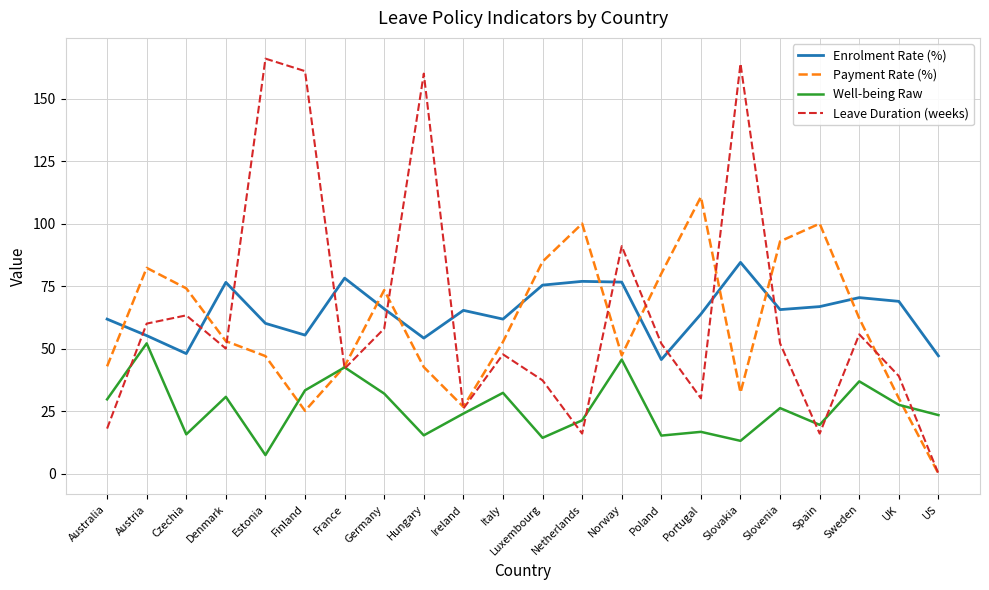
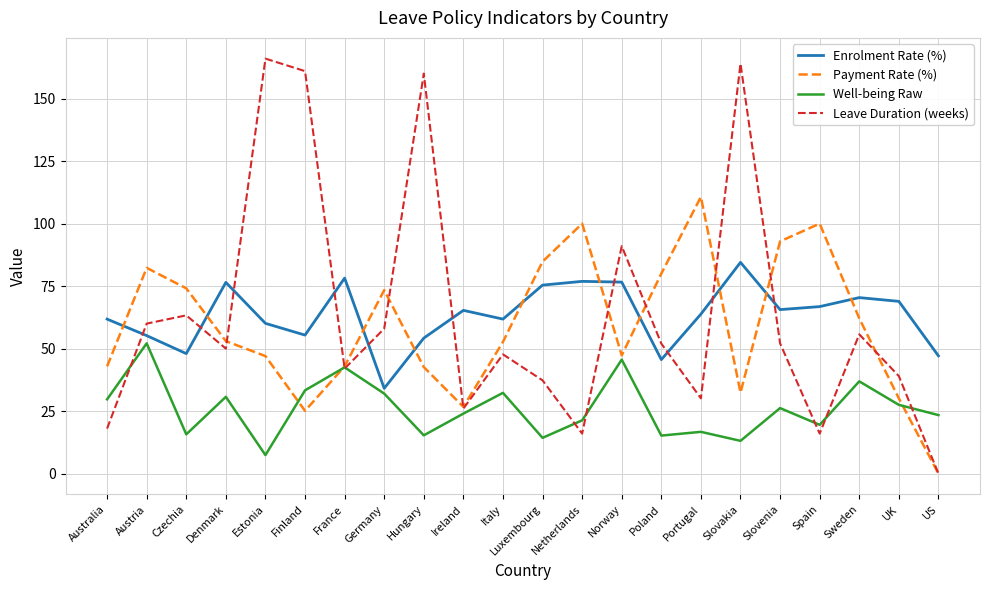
Enrolment Rate (%), Germany: 66 -> 34
